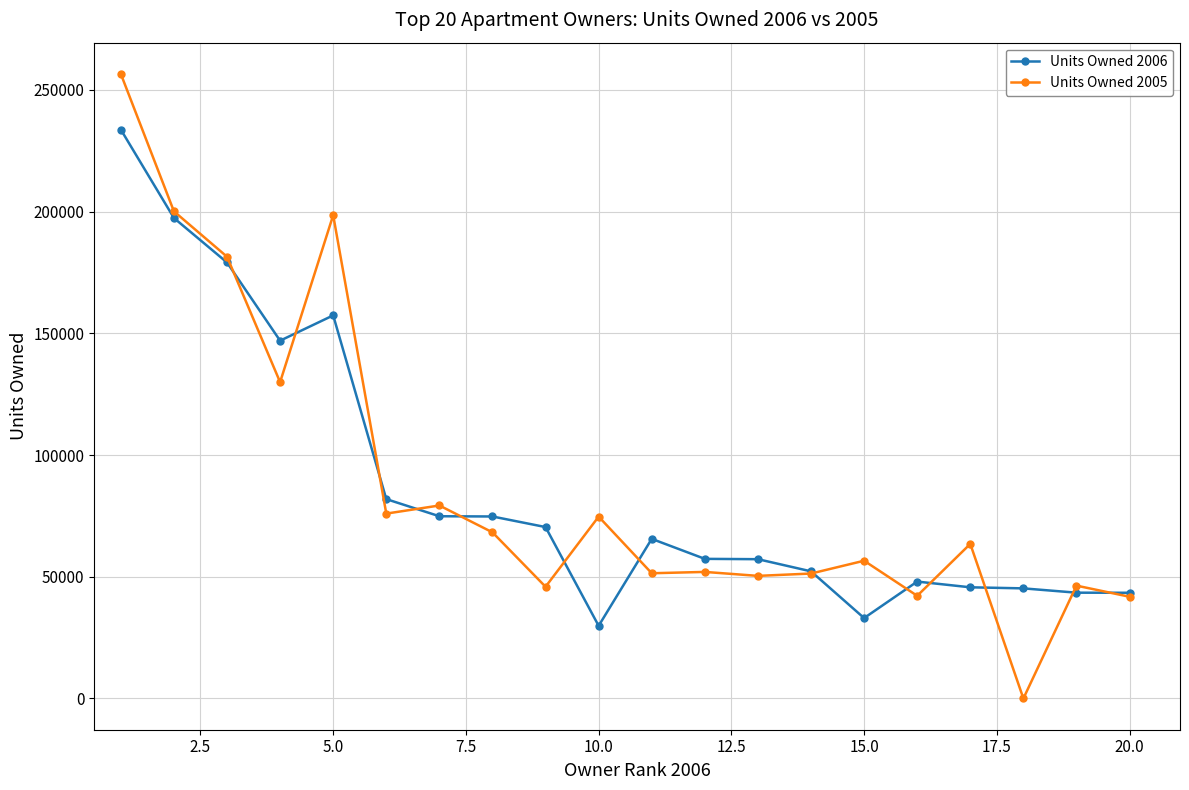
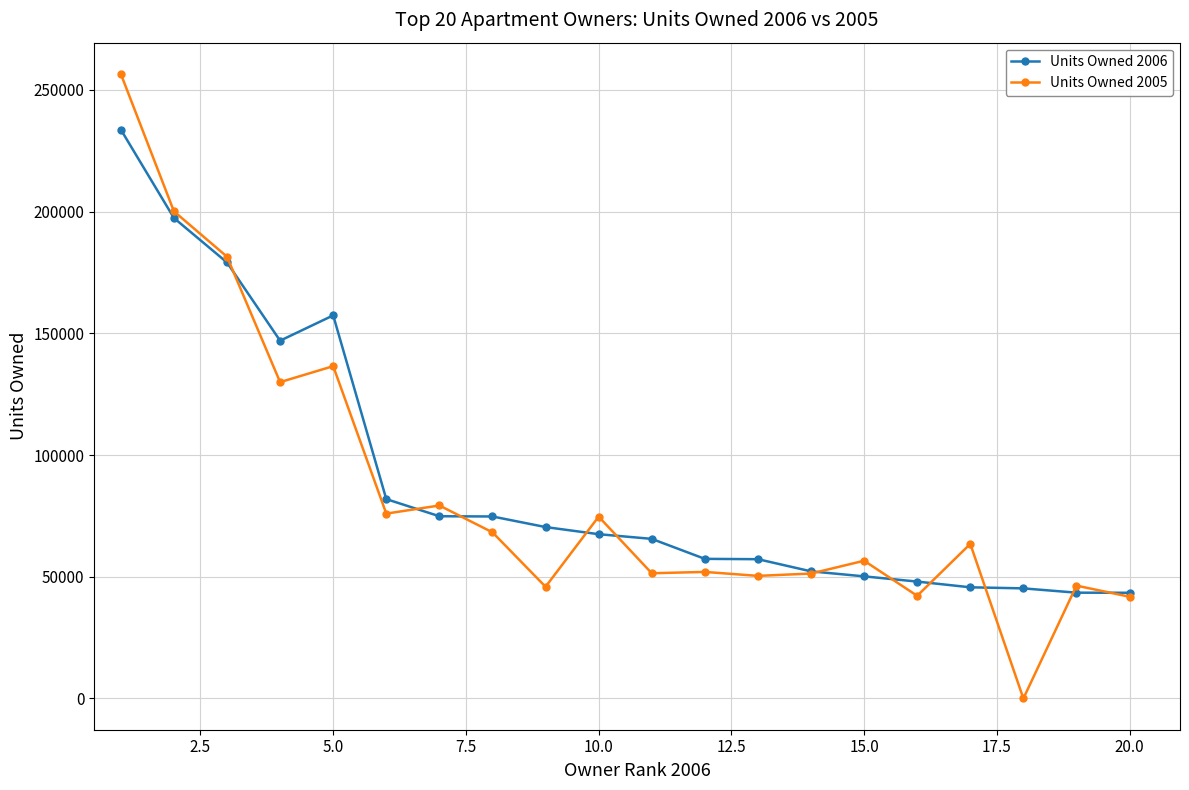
Units Owned 2005, 5.0: 199000 -> 137000
Units Owned 2006, 10.0: 30000 -> 68000
Units Owned 2006, 15.0: 33000 -> 50000
